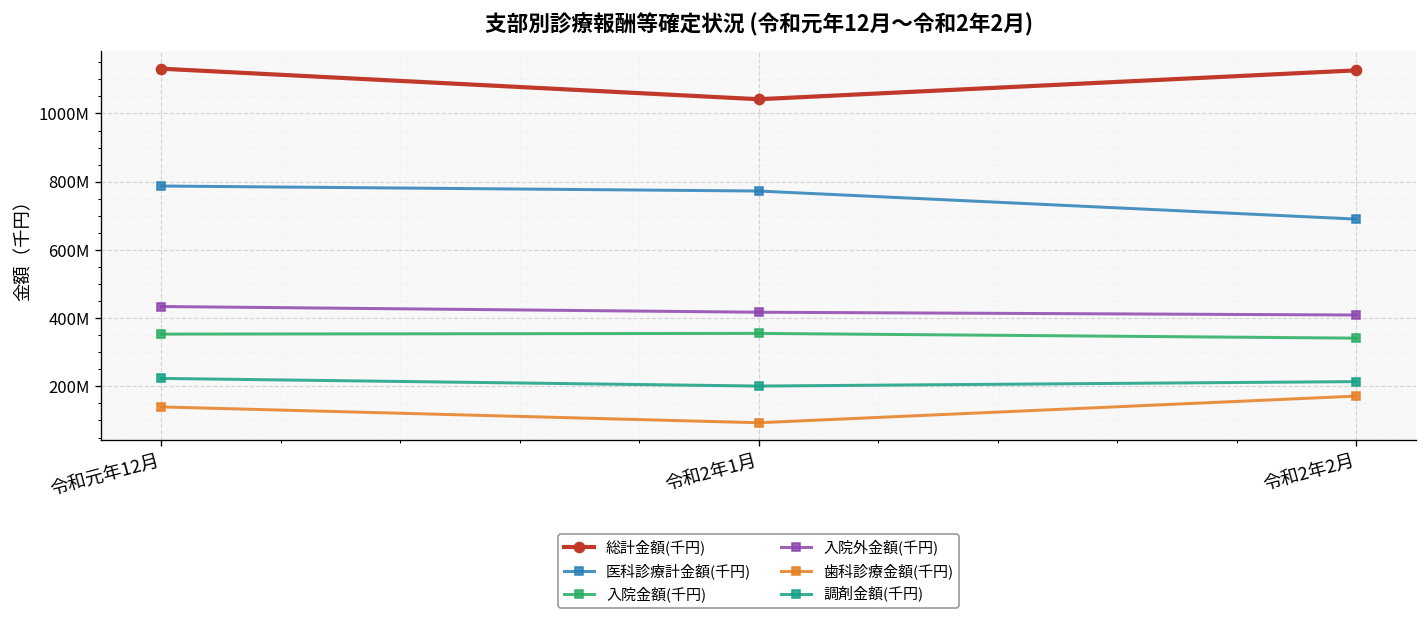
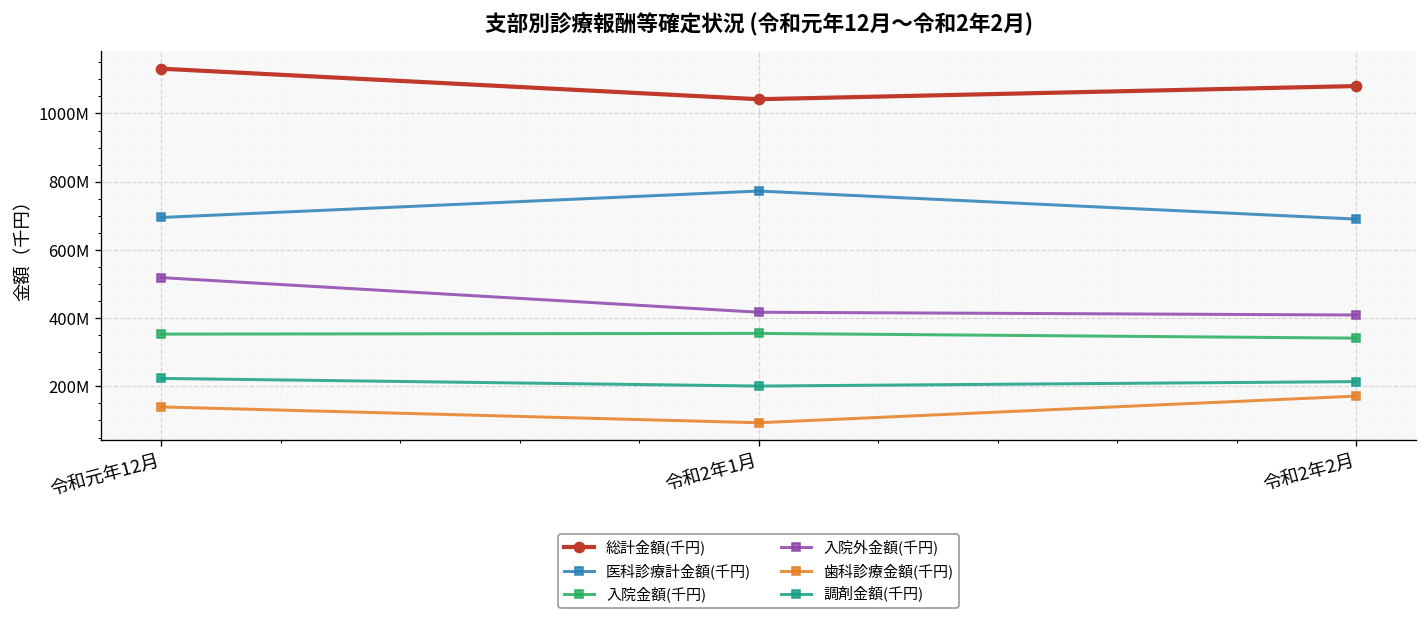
医科診療計金額(千円), 令和元年12月: 790000000 -> 700000000
入院外金額(千円), 令和元年12月: 430000000 -> 520000000
総計金額(千円), 令和2年2月: 1130000000 -> 1080000000
